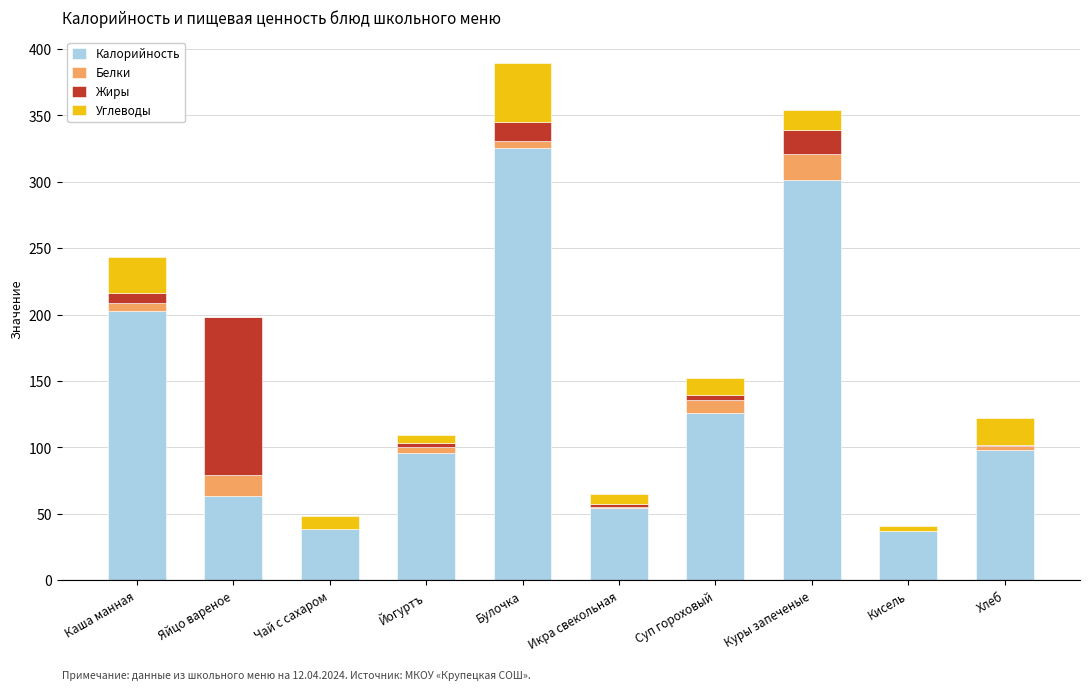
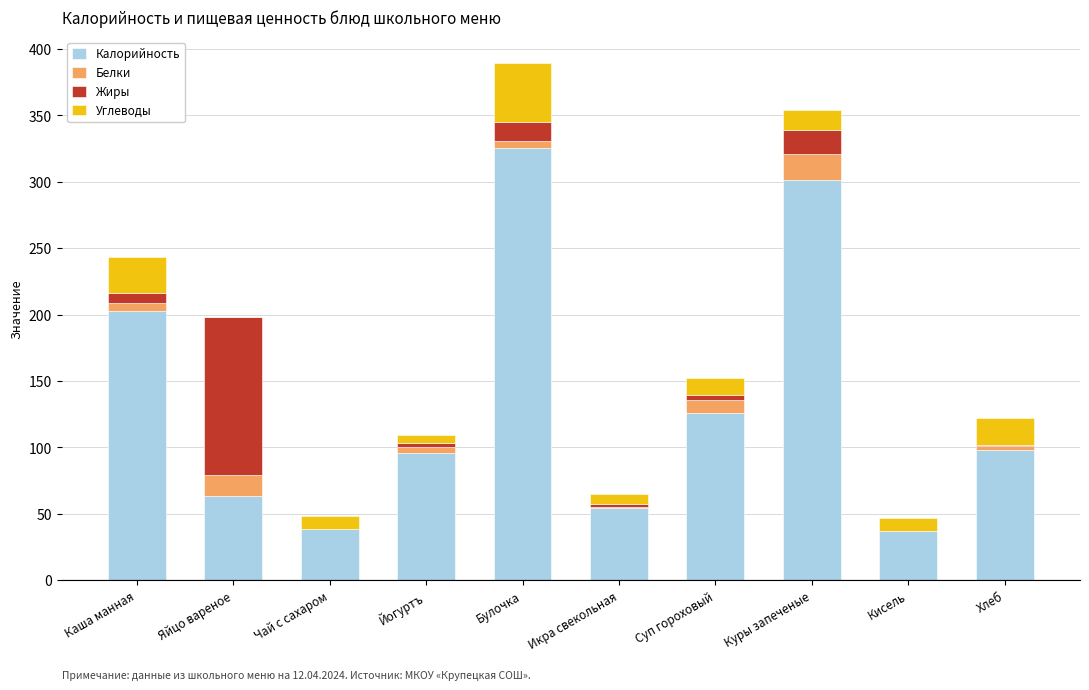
Углеводы, Кисель: 4 -> 10
